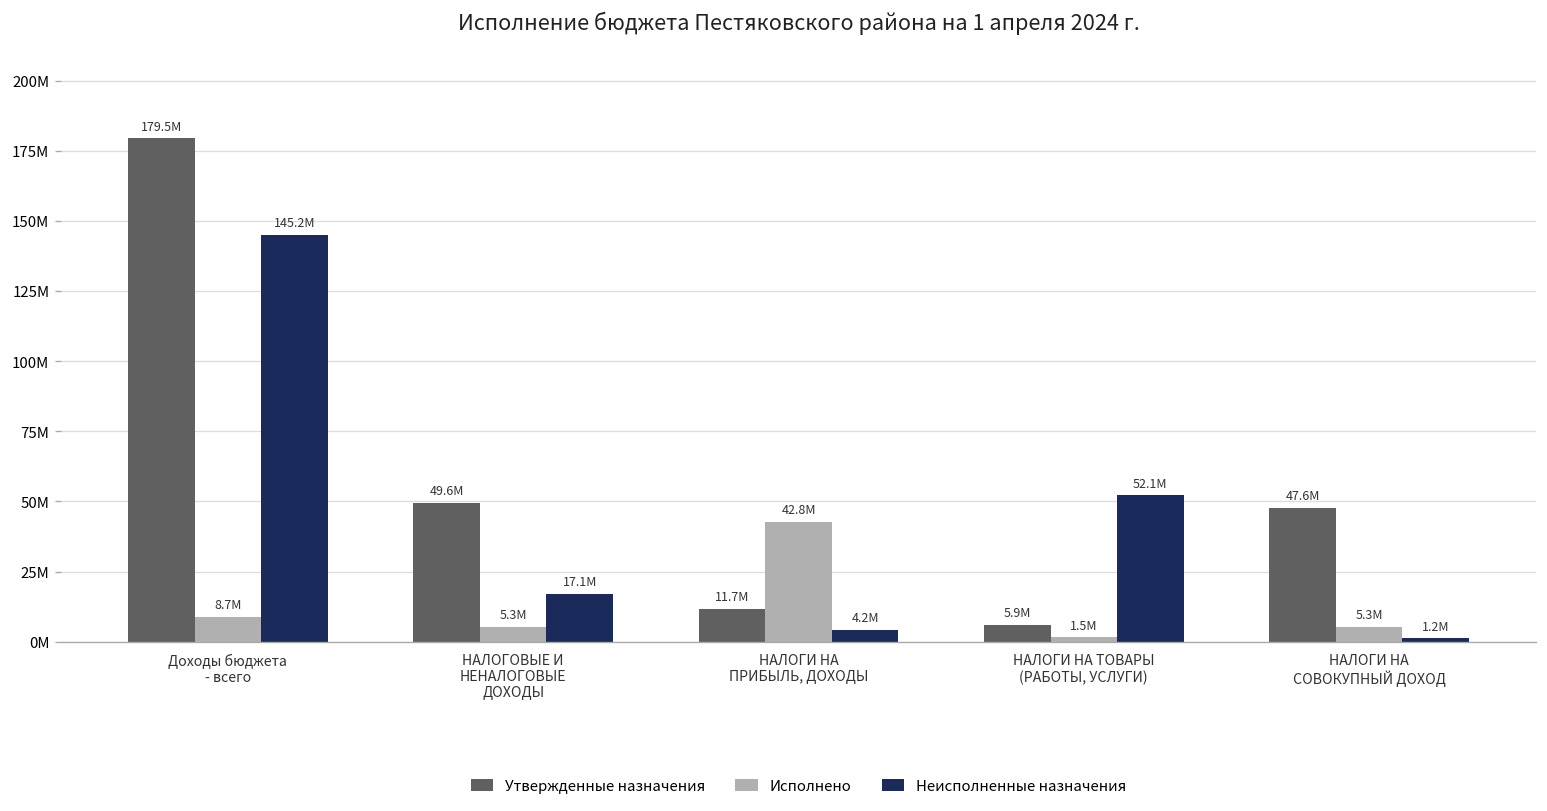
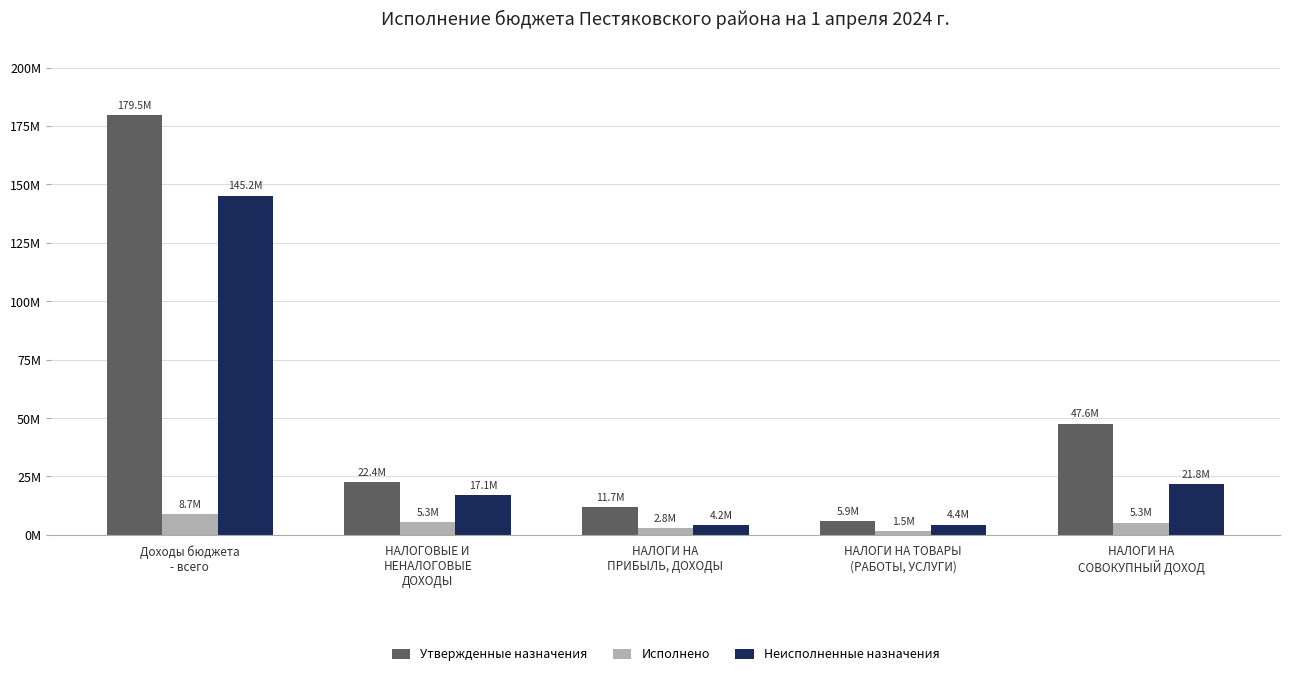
Утвержденные назначения, НАЛОГОВЫЕ И НЕНАЛОГОВЫЕ ДОХОДЫ: 49.6M -> 22.4M
Исполнено, НАЛОГИ НА ПРИБЫЛЬ, ДОХОДЫ: 42.8M -> 2.8M
Неисполненные назначения, НАЛОГИ НА ТОВАРЫ (РАБОТЫ, УСЛУГИ): 52.1M -> 4.4M
Неисполненные назначения, НАЛОГИ НА СОВОКУПНЫЙ ДОХОД: 1.2M -> 21.8M
